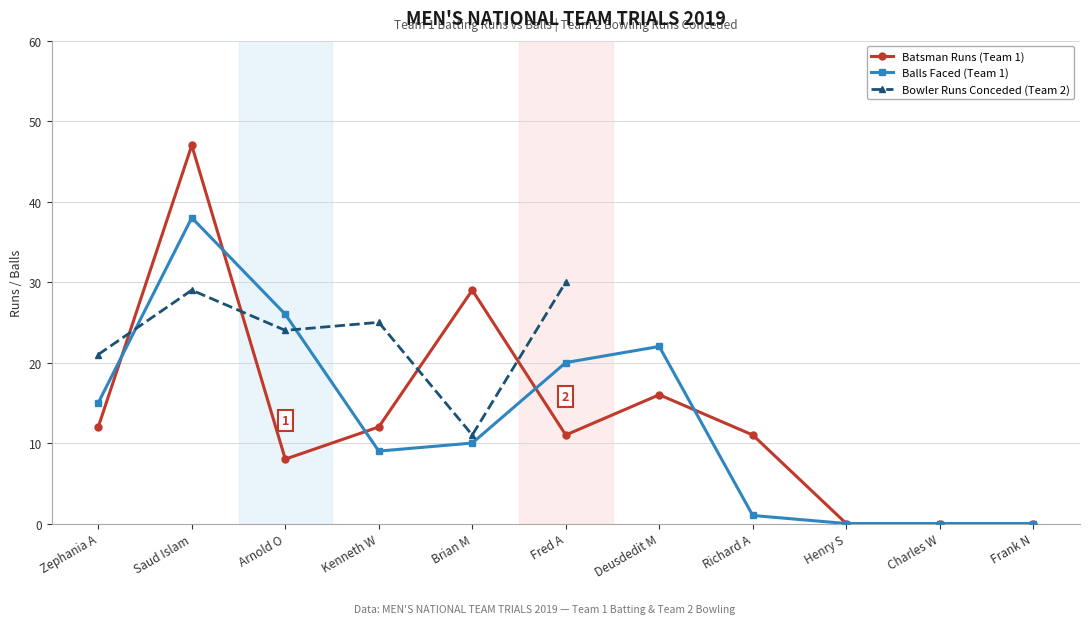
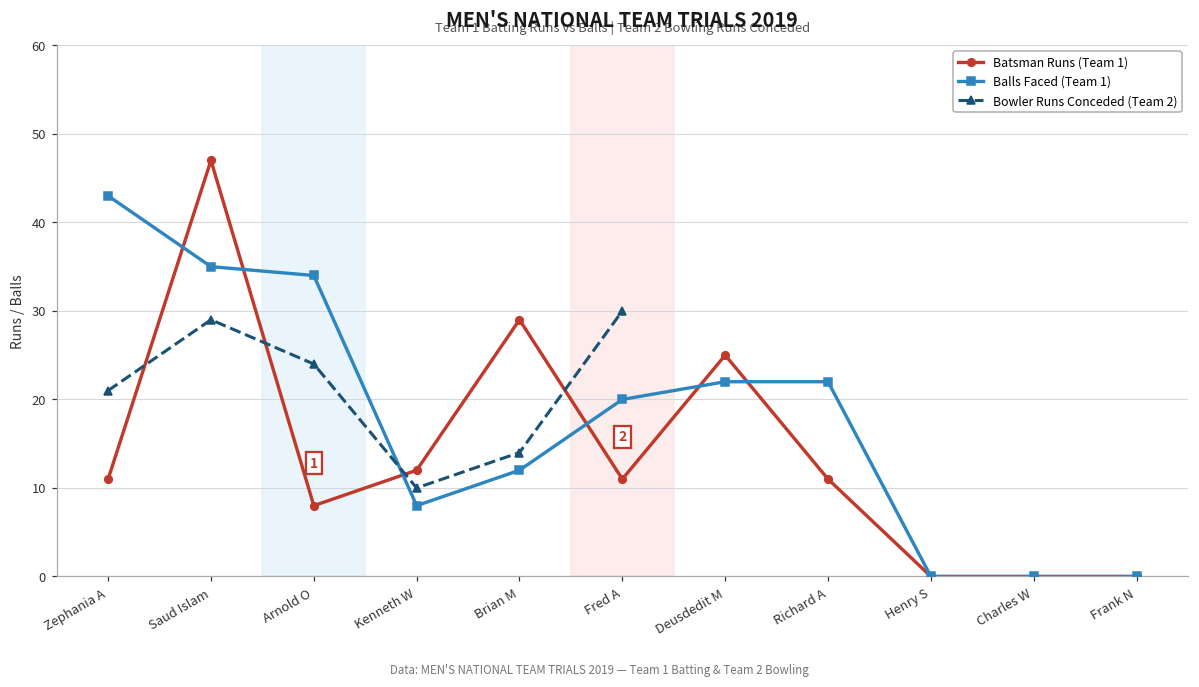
Batsman Runs (Team 1), Zephania A: 12 -> 11
Balls Faced (Team 1), Zephania A: 15 -> 43
Balls Faced (Team 1), Saud Islam: 38 -> 35
Balls Faced (Team 1), Arnold O: 26 -> 34
Balls Faced (Team 1), Kenneth W: 9 -> 8
Bowler Runs Conceded (Team 2), Kenneth W: 25 -> 10
Balls Faced (Team 1), Brian M: 10 -> 12
Bowler Runs Conceded (Team 2), Brian M: 11 -> 14
Batsman Runs (Team 1), Deusdedit M: 16 -> 25
Balls Faced (Team 1), Richard A: 1 -> 22
